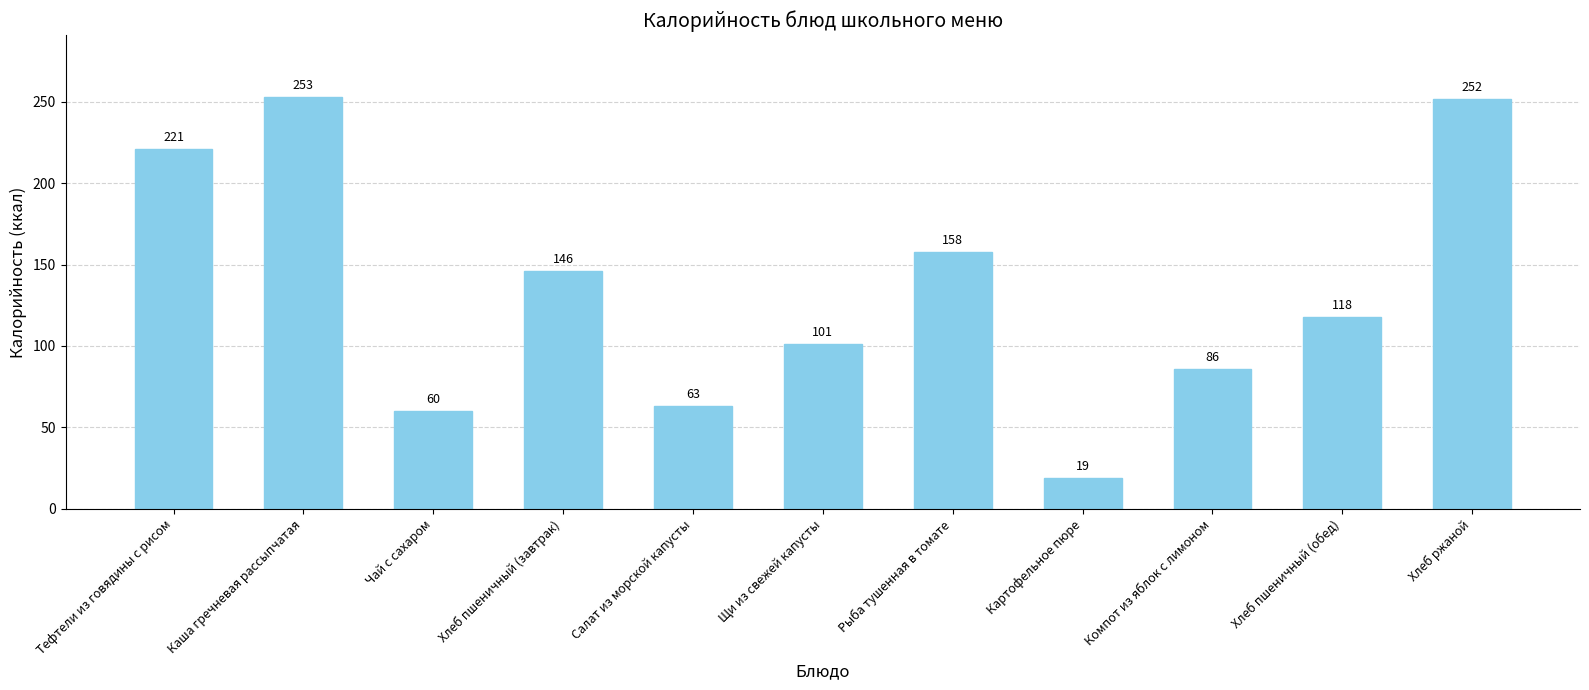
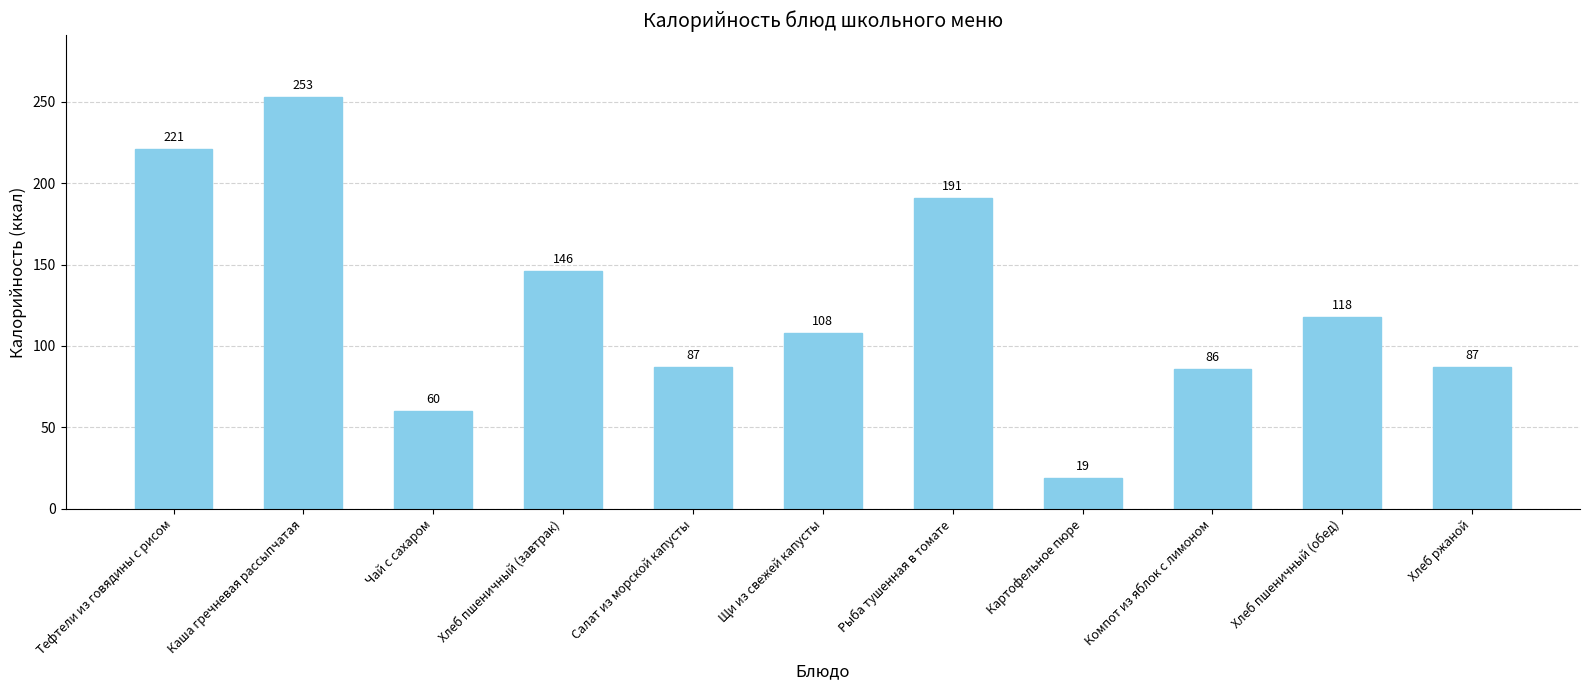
Салат из морской капусты: 63 -> 87
Щи из свежей капусты: 101 -> 108
Рыба тушенная в томате: 158 -> 191
Хлеб ржаной: 252 -> 87
